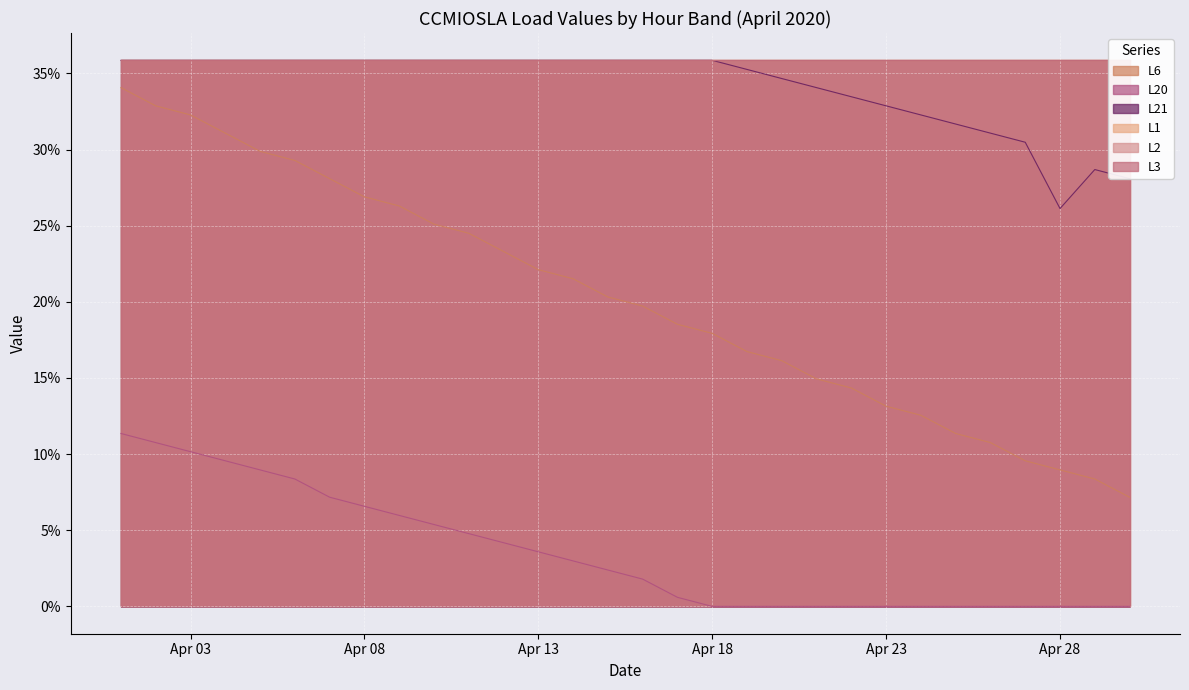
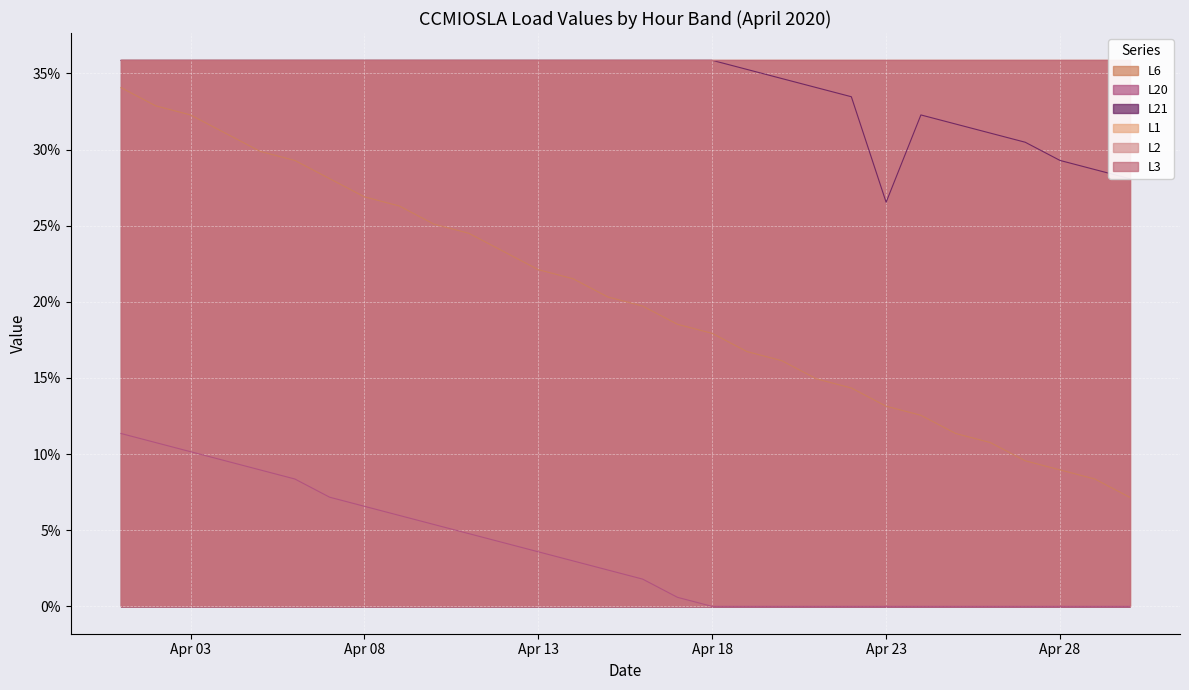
L21, Apr 23: 32.9% -> 26.5%
L21, Apr 28: 26.1% -> 29.3%
